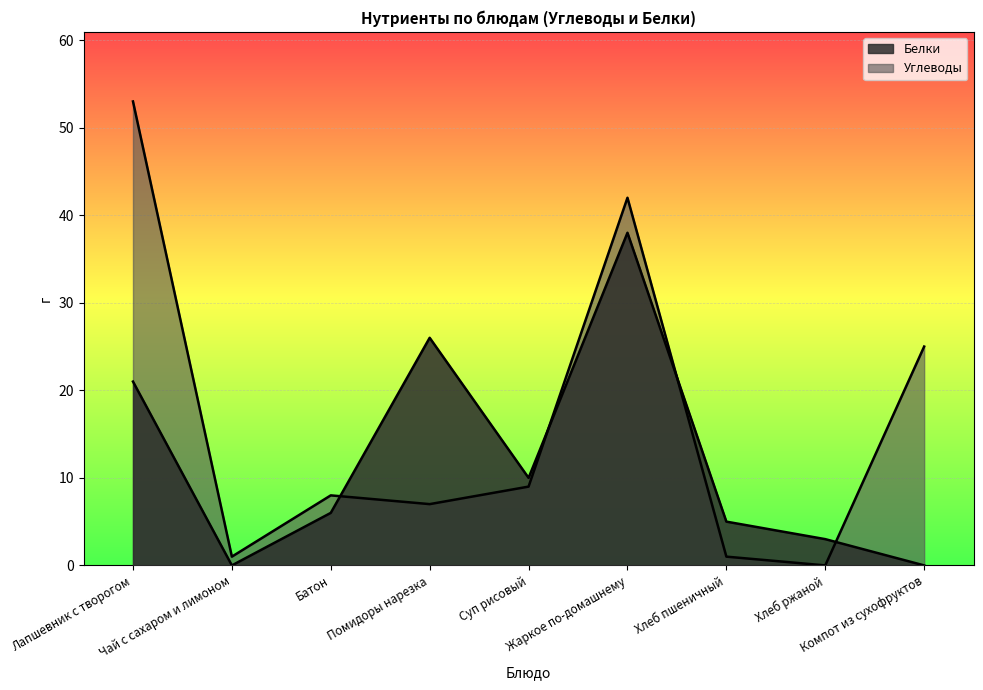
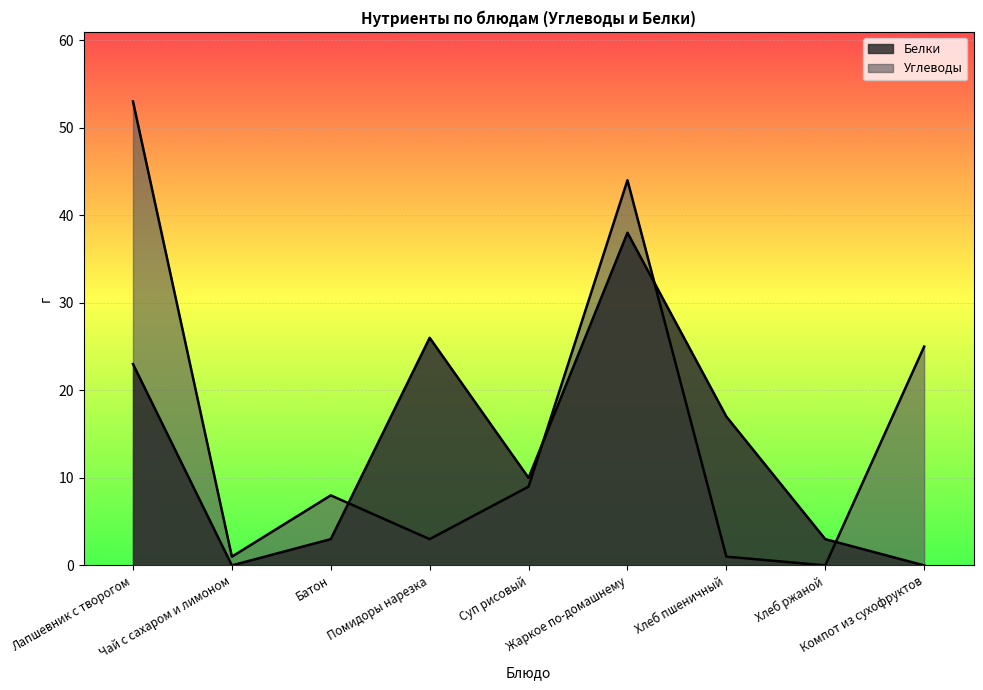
Белки, Лапшевник с творогом: 21 -> 23
Белки, Батон: 6 -> 3
Углеводы, Помидоры нарезка: 7 -> 3
Углеводы, Жаркое по-домашнему: 42 -> 44
Белки, Хлеб пшеничный: 5 -> 17
